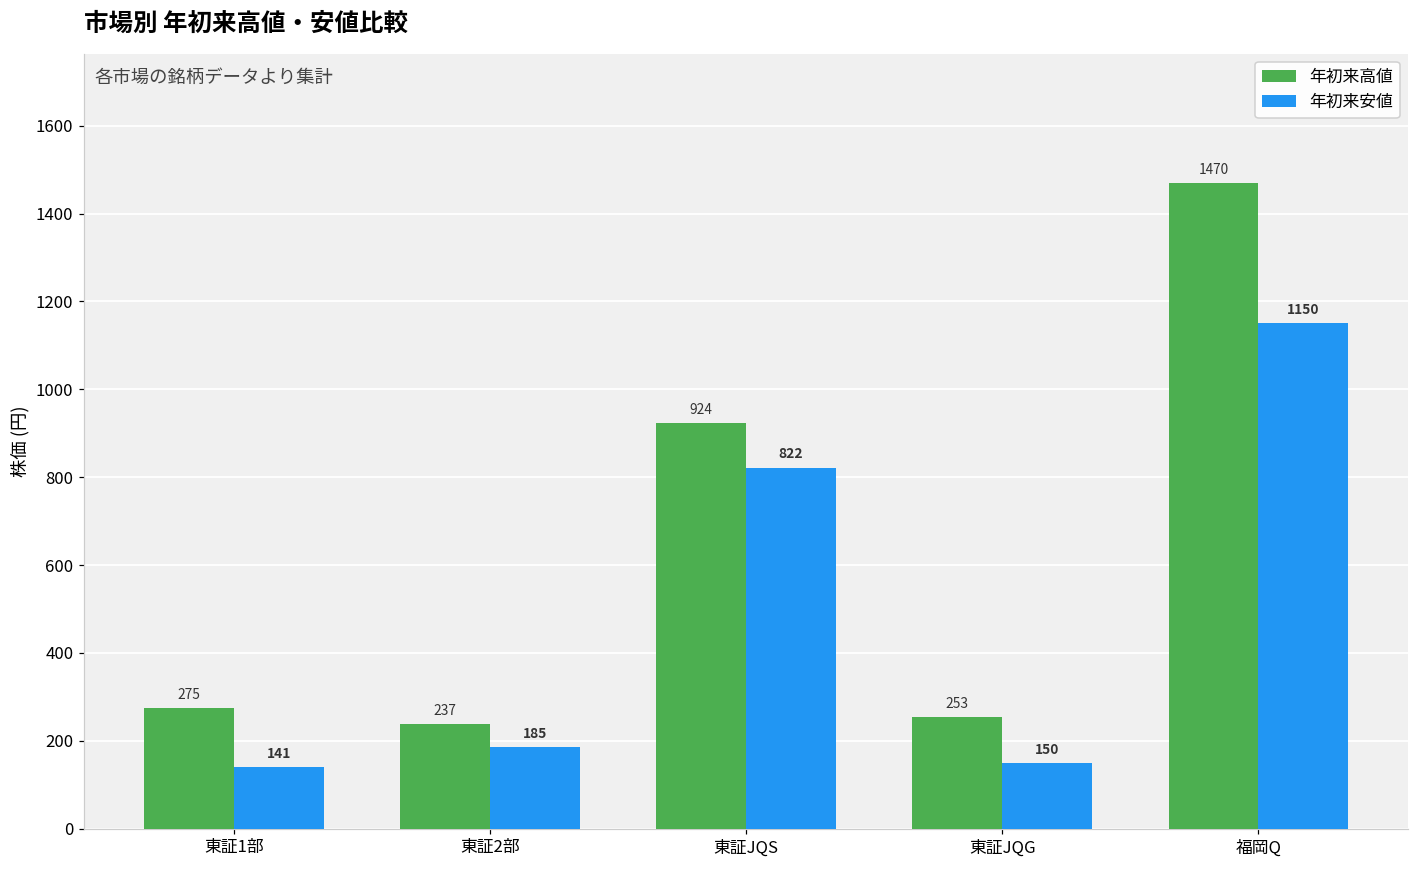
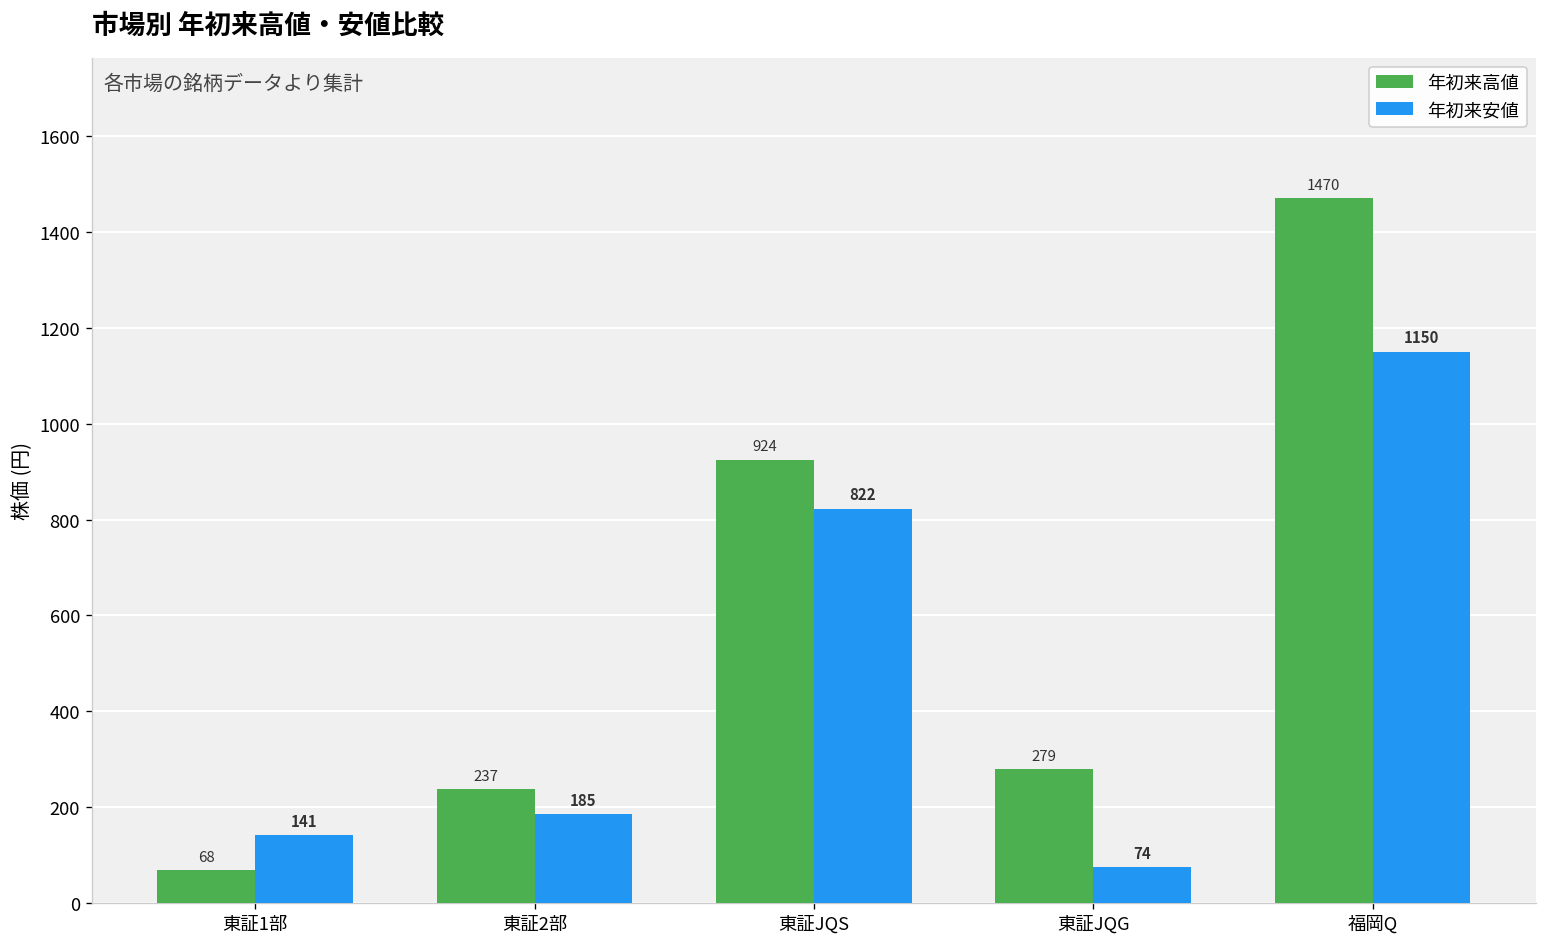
年初来高値, 東証1部: 275 -> 68
年初来高値, 東証JQG: 253 -> 279
年初来安値, 東証JQG: 150 -> 74
